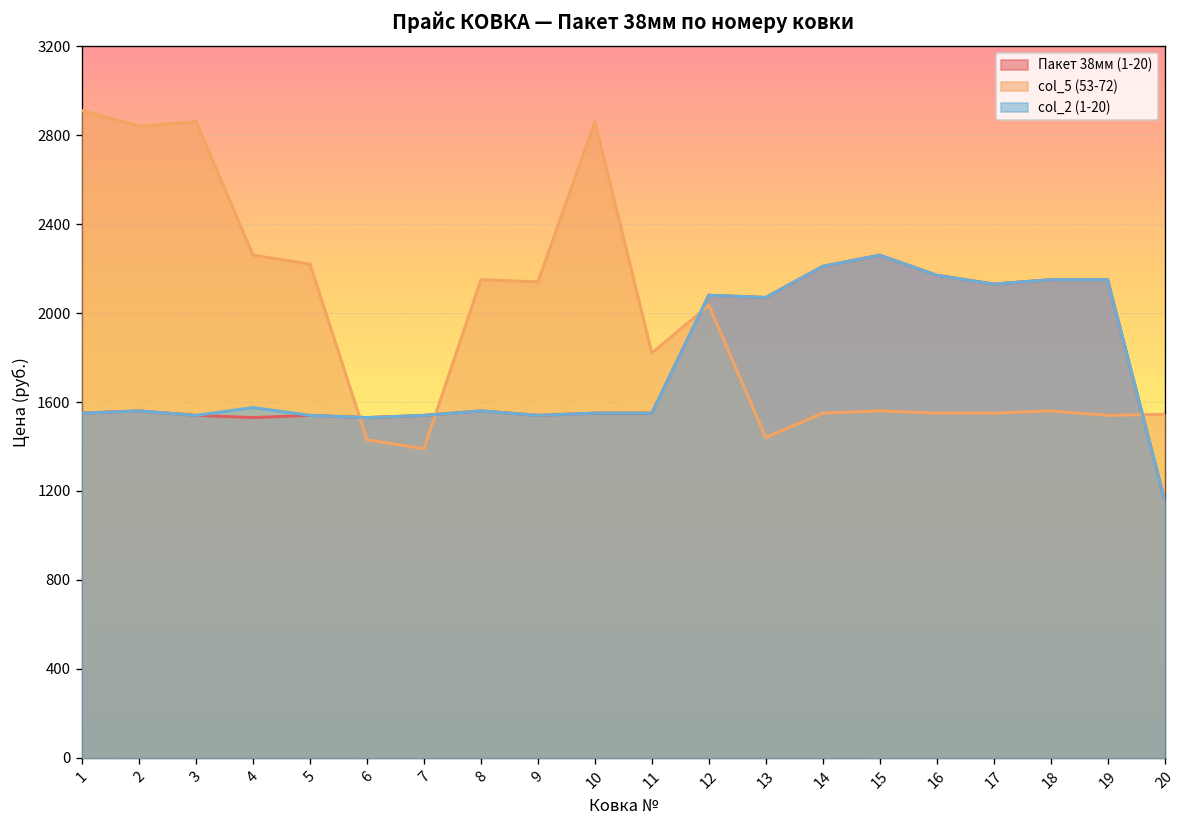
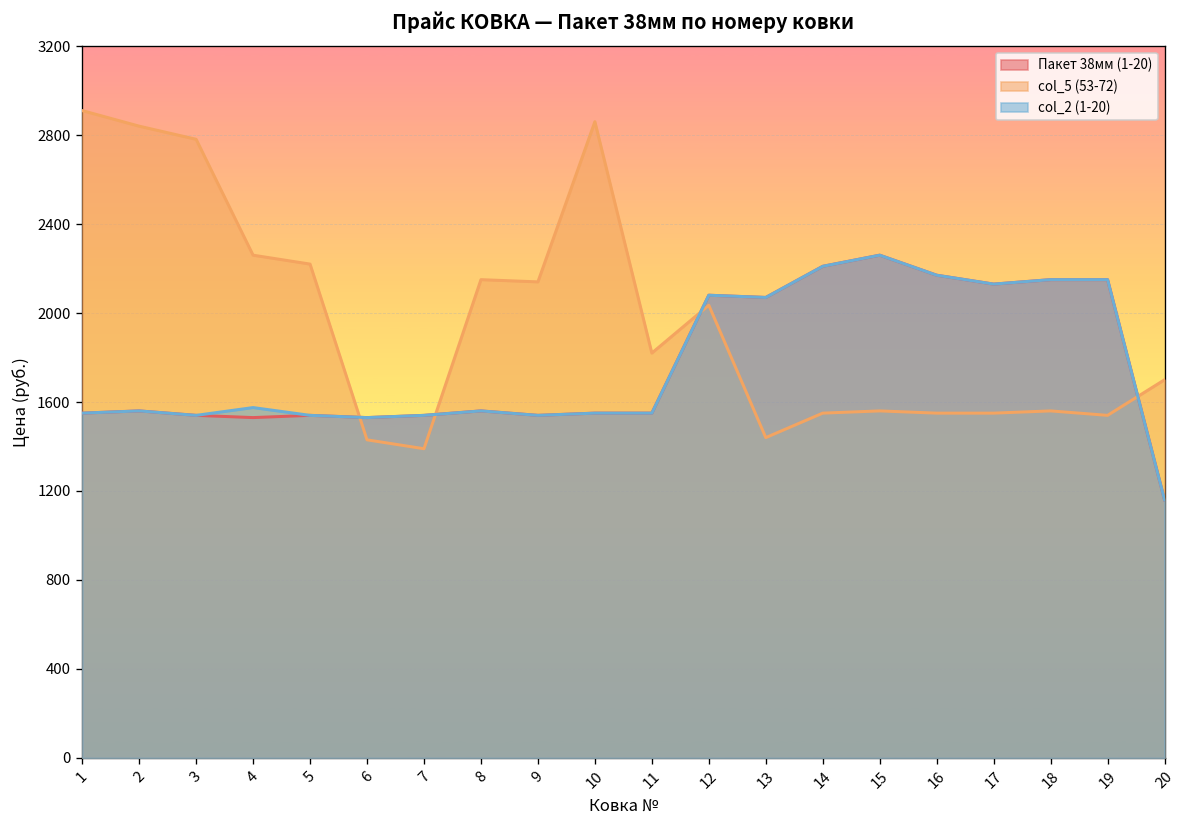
col_5 (53-72), 3: 2860 -> 2780
col_5 (53-72), 20: 1550 -> 1700
